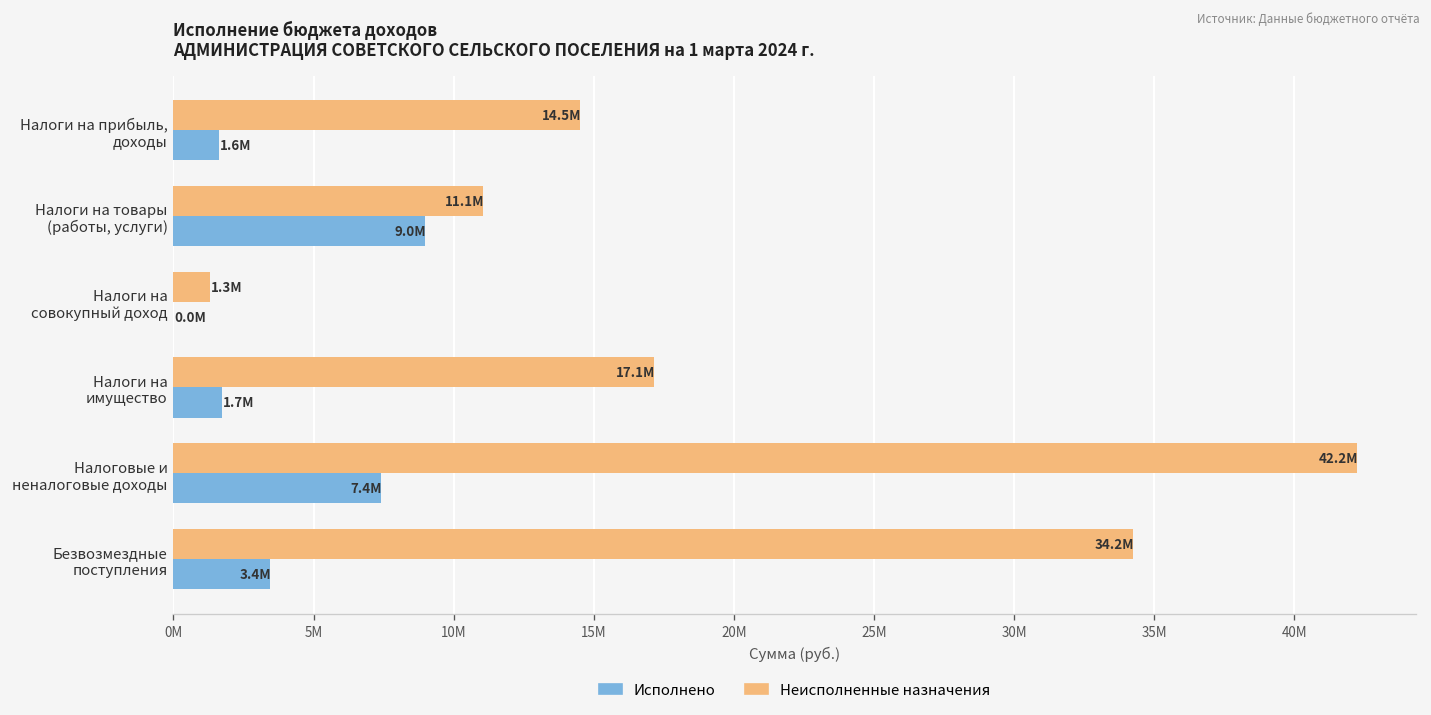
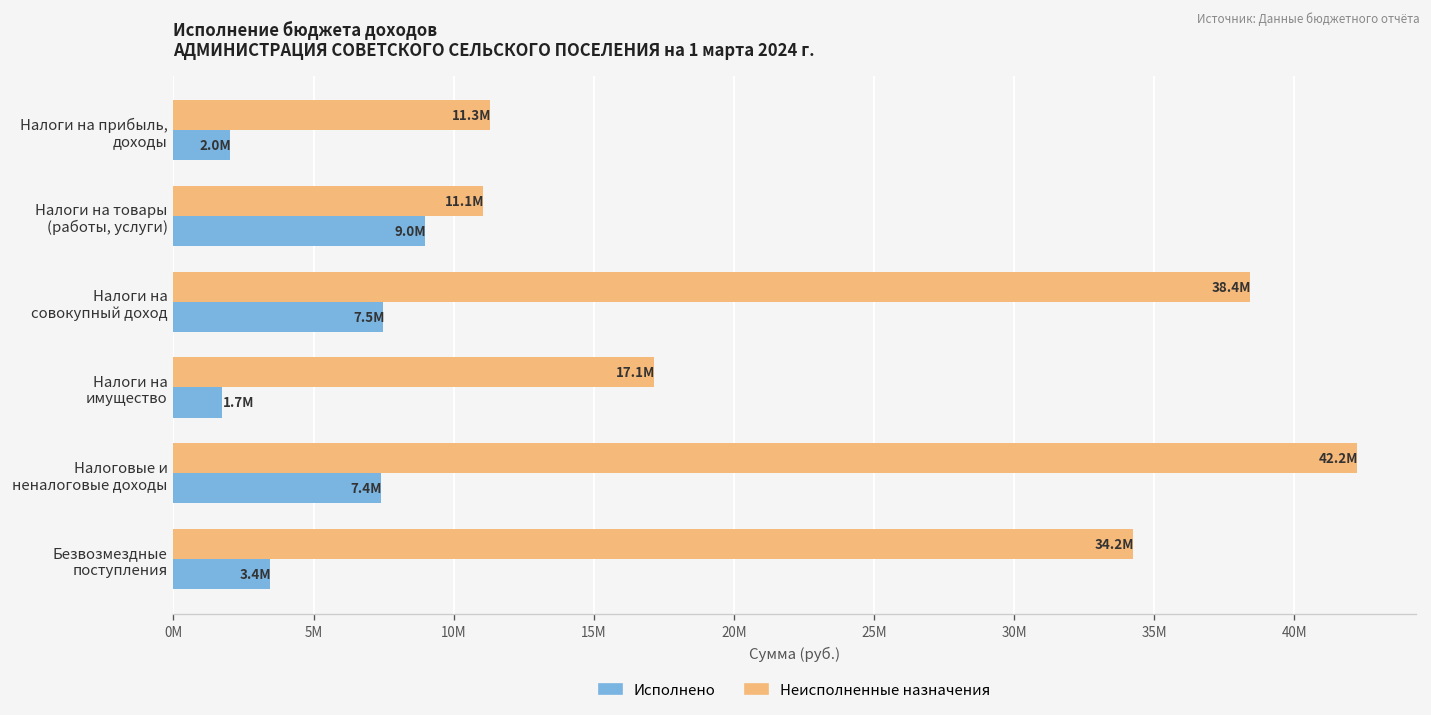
Неисполненные назначения, Налоги на прибыль, доходы: 14.5M -> 11.3M
Исполнено, Налоги на прибыль, доходы: 1.6M -> 2.0M
Неисполненные назначения, Налоги на совокупный доход: 1.3M -> 38.4M
Исполнено, Налоги на совокупный доход: 0.0M -> 7.5M
